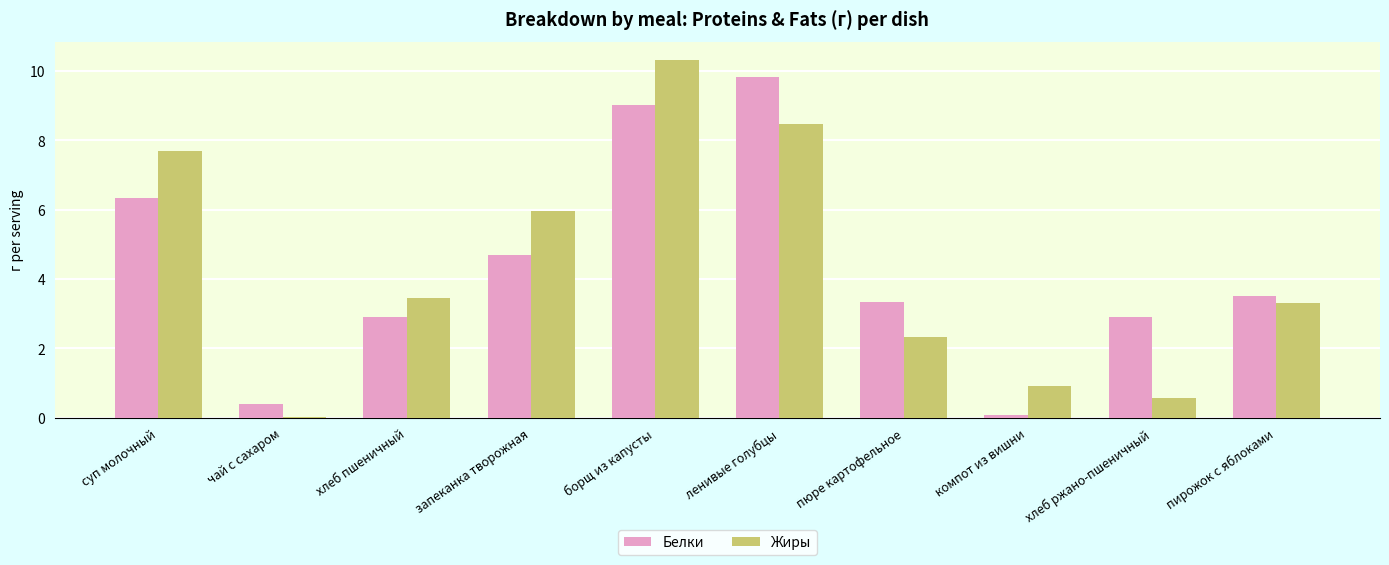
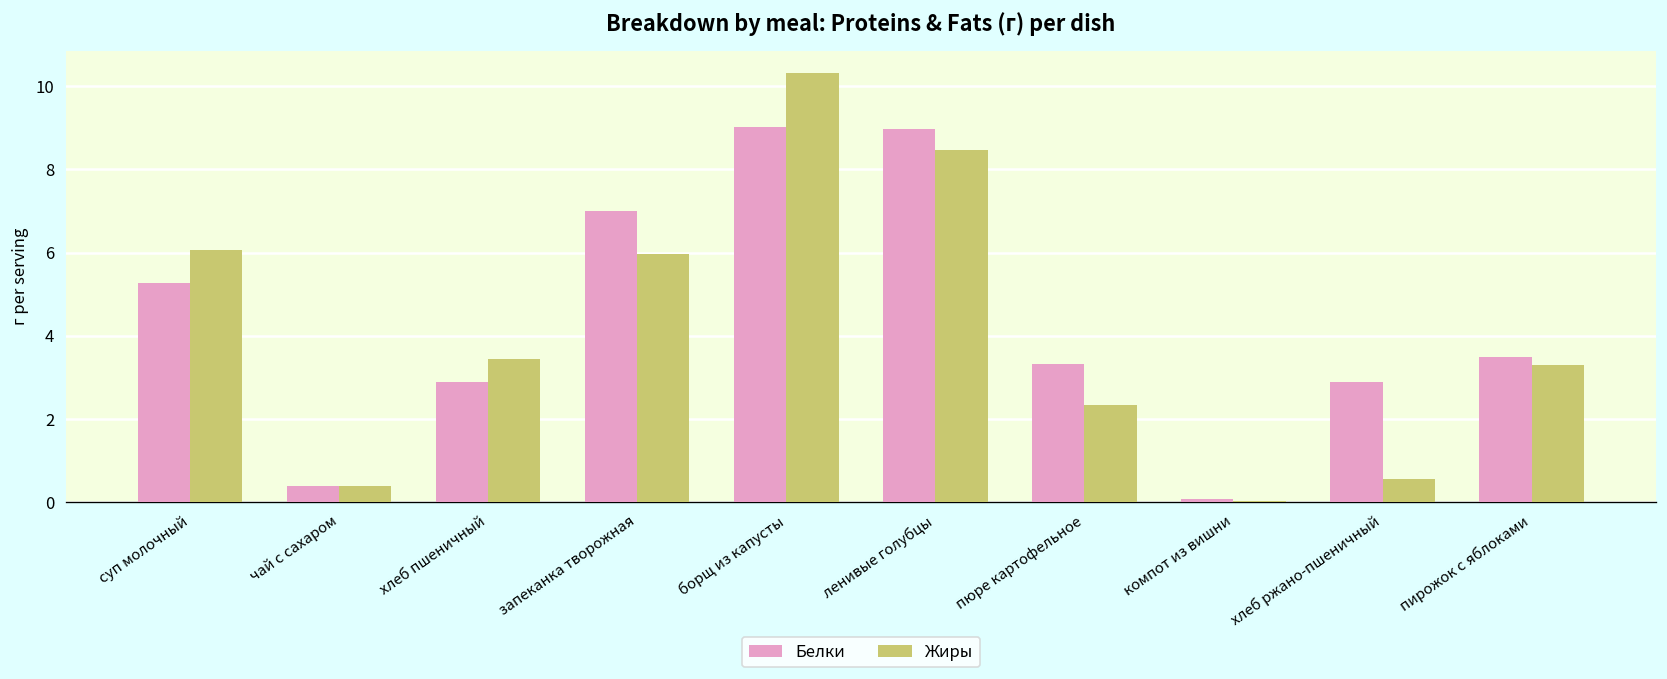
Белки, суп молочный: 6.3 -> 5.3
Жиры, суп молочный: 7.7 -> 6.1
Жиры, чай с сахаром: 0.0 -> 0.4
Белки, запеканка творожная: 4.7 -> 7.0
Белки, ленивые голубцы: 9.8 -> 9.0
Жиры, компот из вишни: 0.9 -> 0.0
